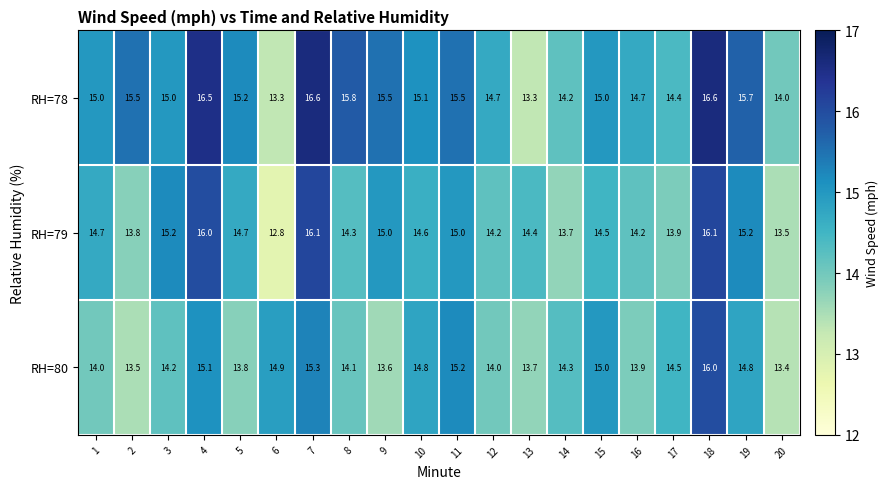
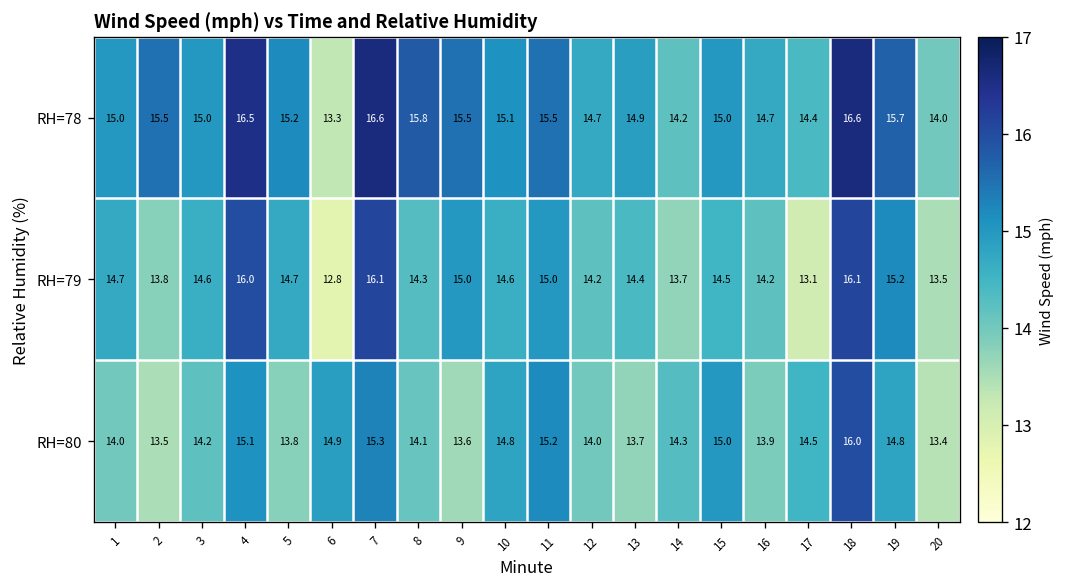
RH=78, 13: 13.3 -> 14.9
RH=79, 3: 15.2 -> 14.6
RH=79, 17: 13.9 -> 13.1
